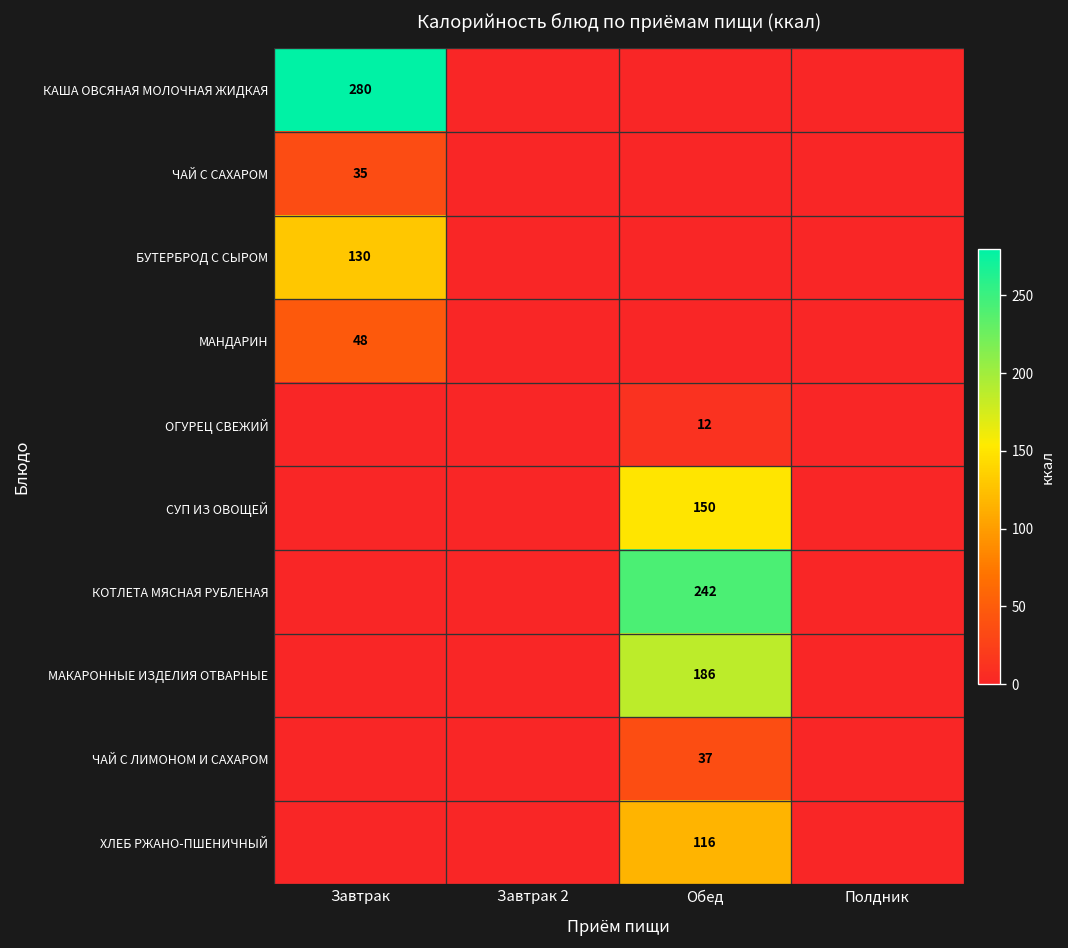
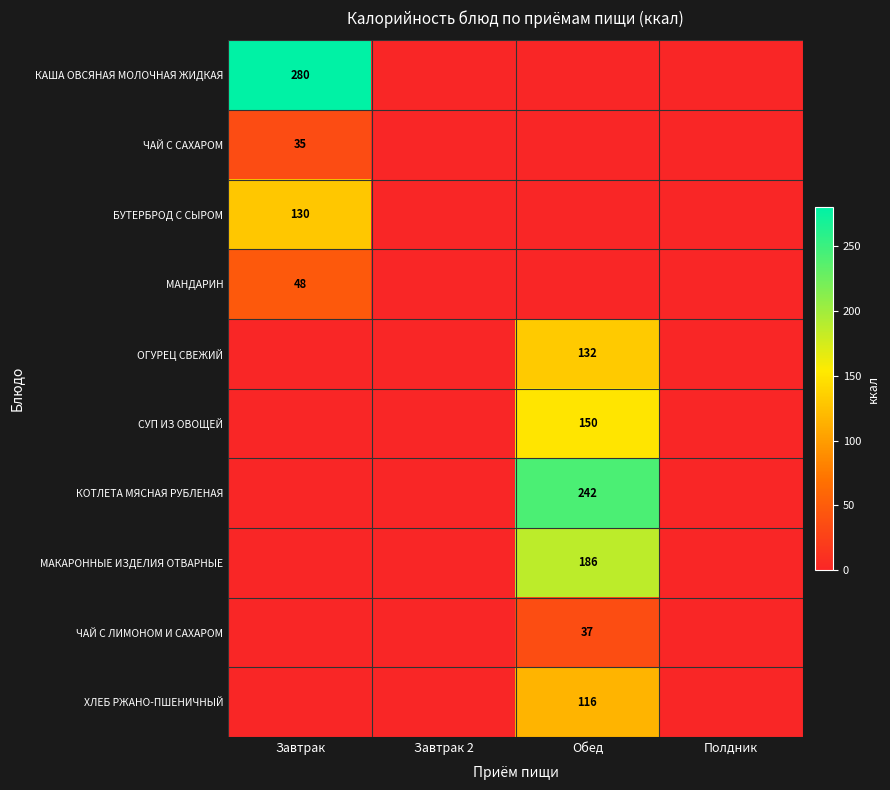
ОГУРЕЦ СВЕЖИЙ, Обед: 12 -> 132
